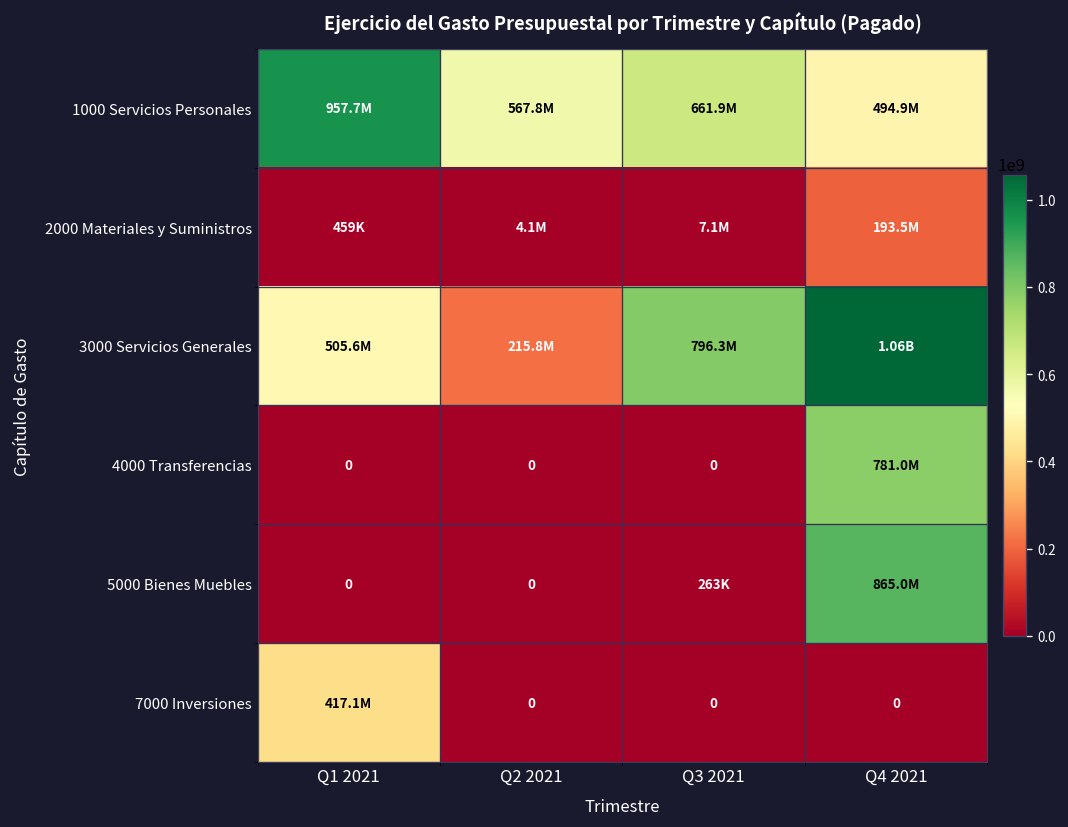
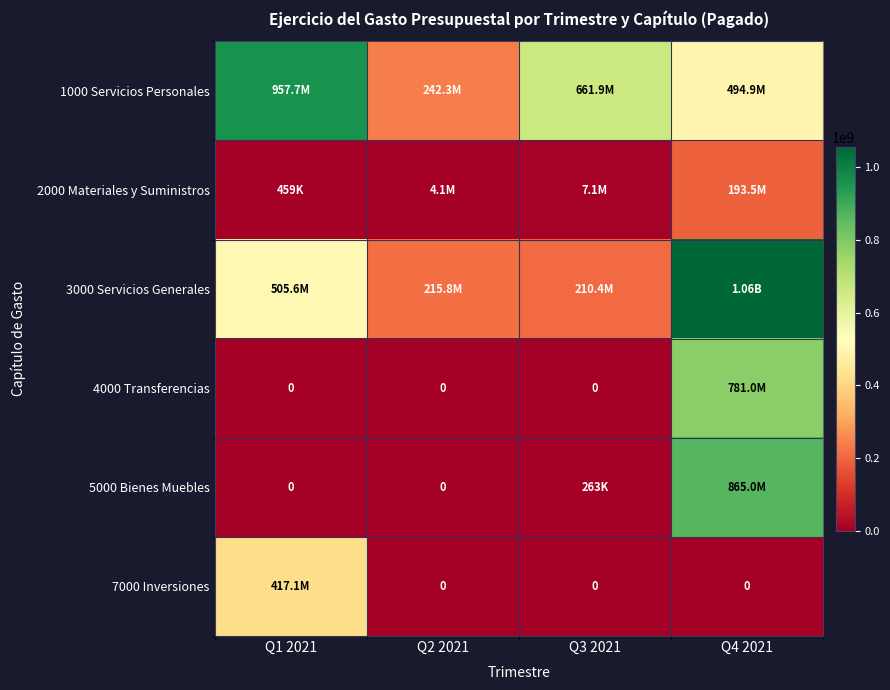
1000 Servicios Personales, Q2 2021: 567.8M -> 242.3M
3000 Servicios Generales, Q3 2021: 796.3M -> 210.4M
